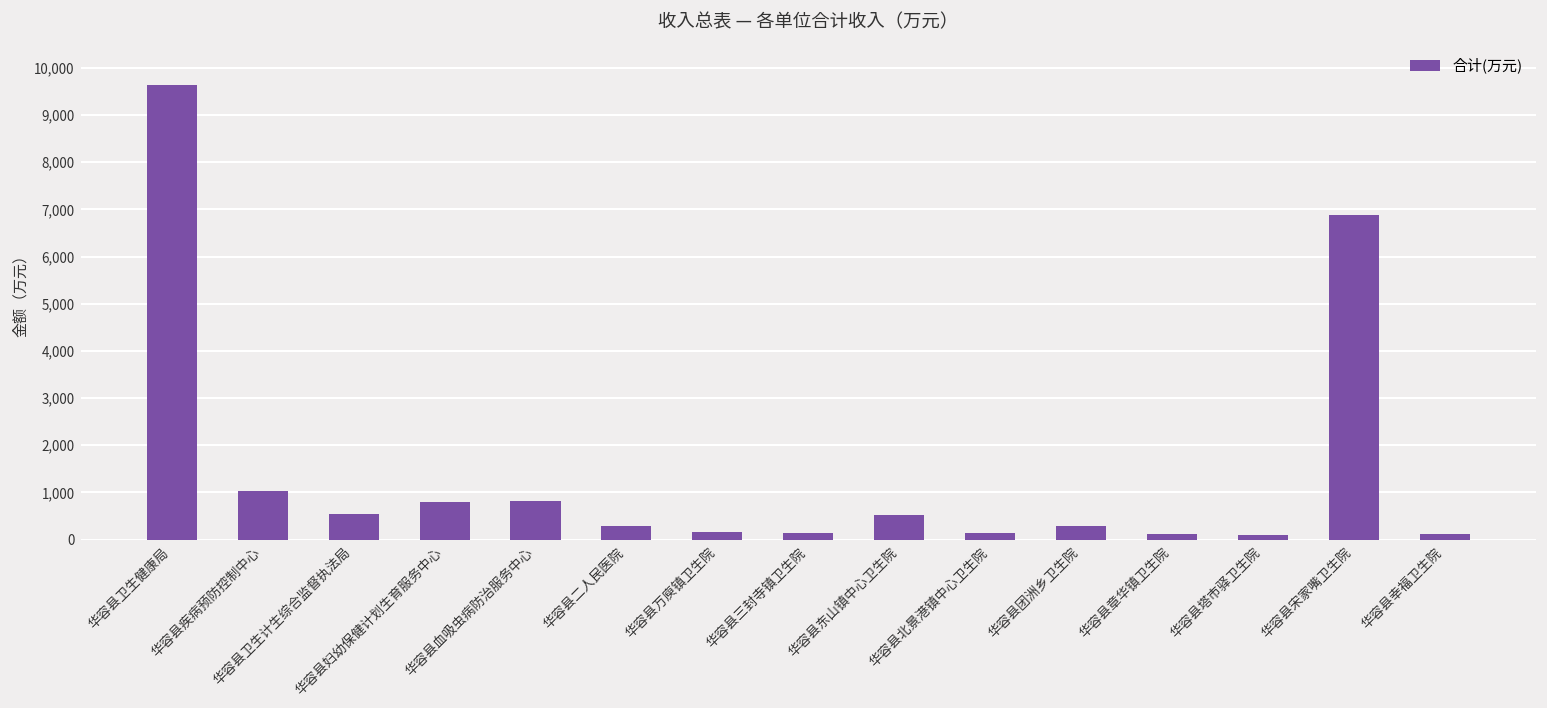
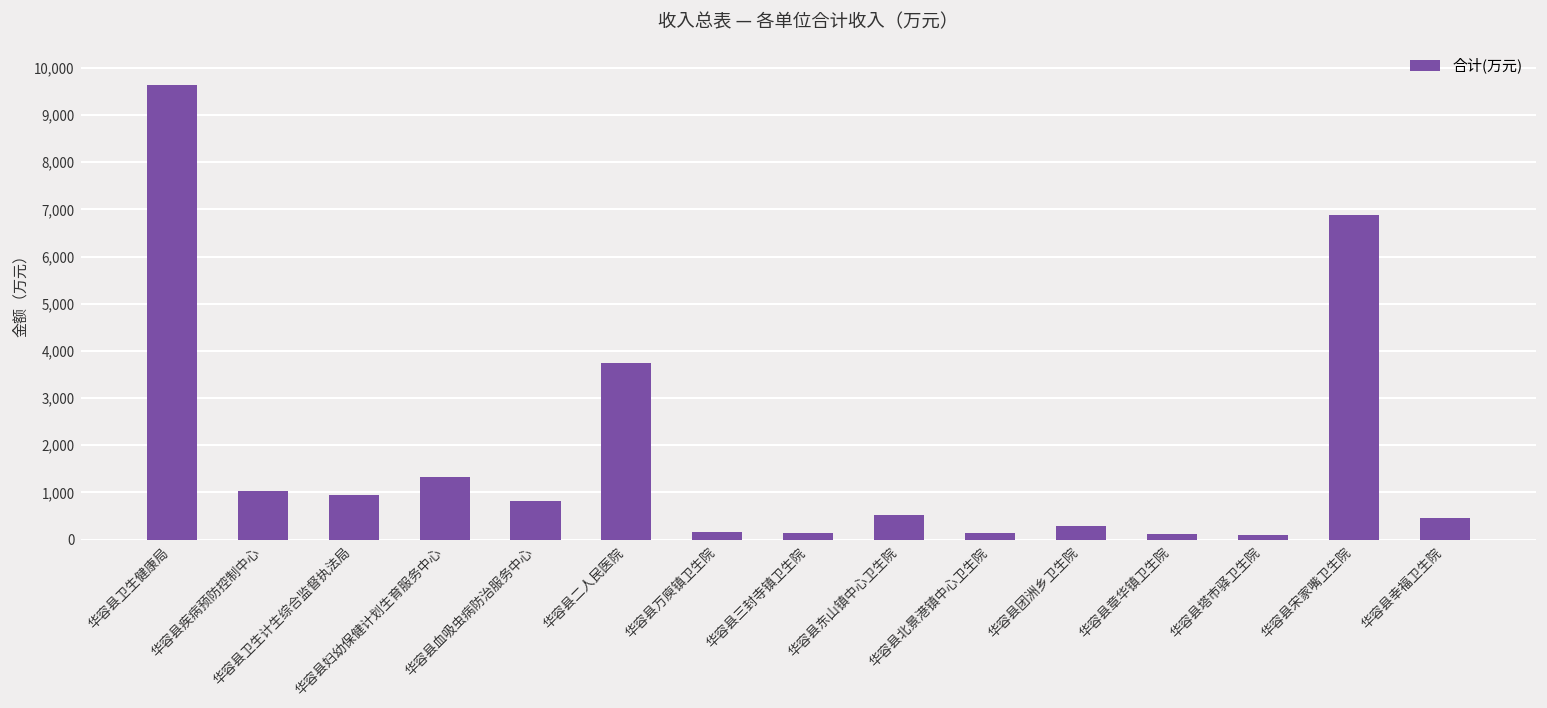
华容县卫生计生综合监督执法局: 500 -> 900
华容县妇幼保健计划生育服务中心: 800 -> 1,300
华容县二人民医院: 300 -> 3,700
华容县幸福卫生院: 100 -> 400
